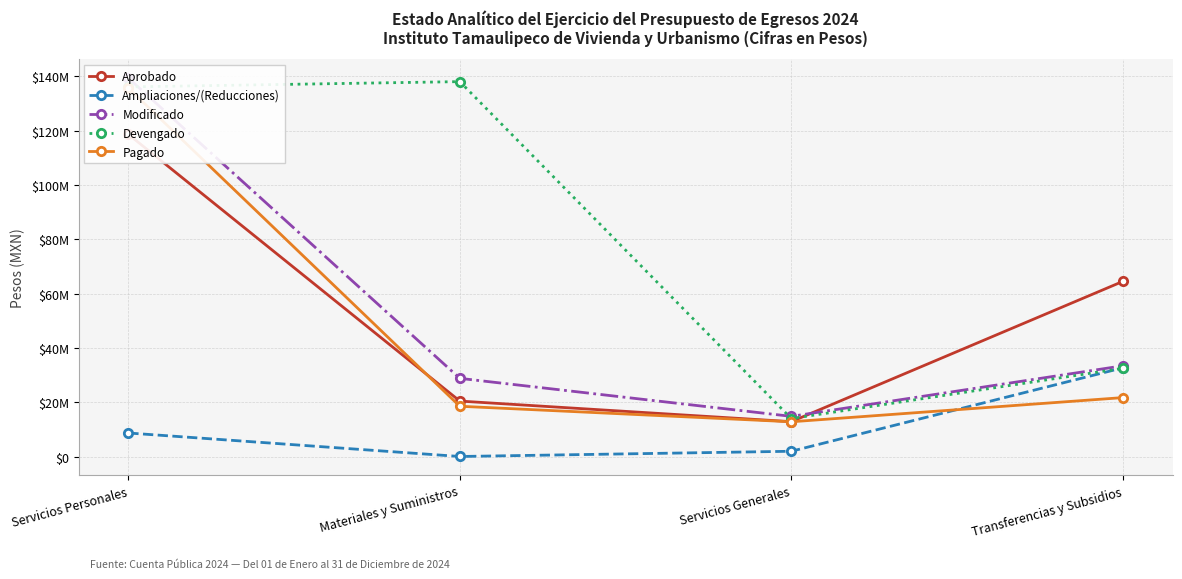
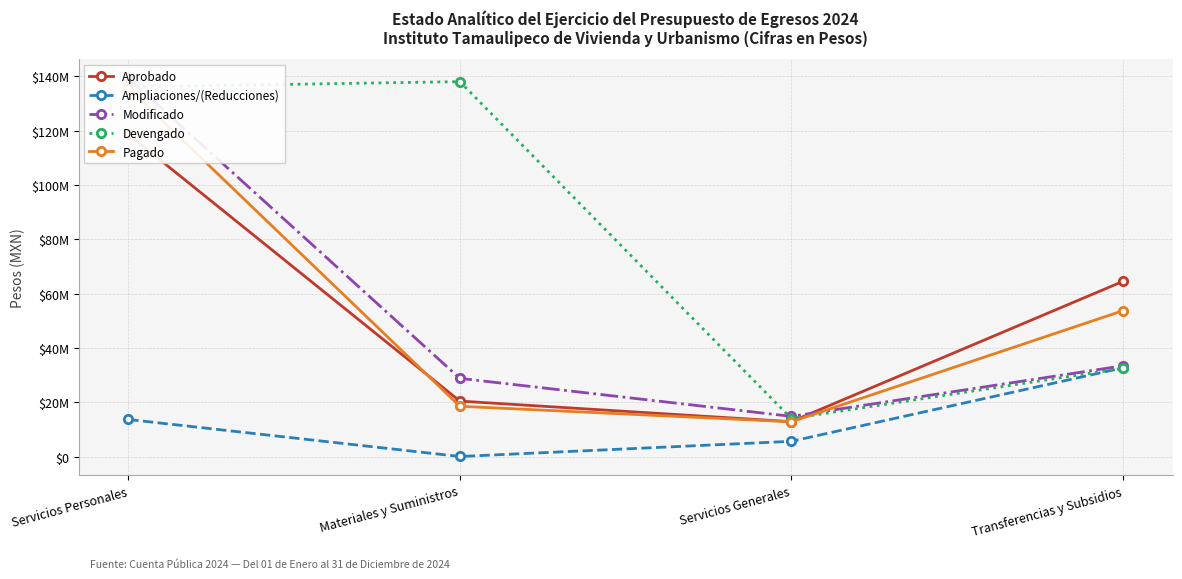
Ampliaciones/(Reducciones), Servicios Personales: $9000000 -> $14000000
Ampliaciones/(Reducciones), Servicios Generales: $2000000 -> $6000000
Pagado, Transferencias y Subsidios: $22000000 -> $54000000
